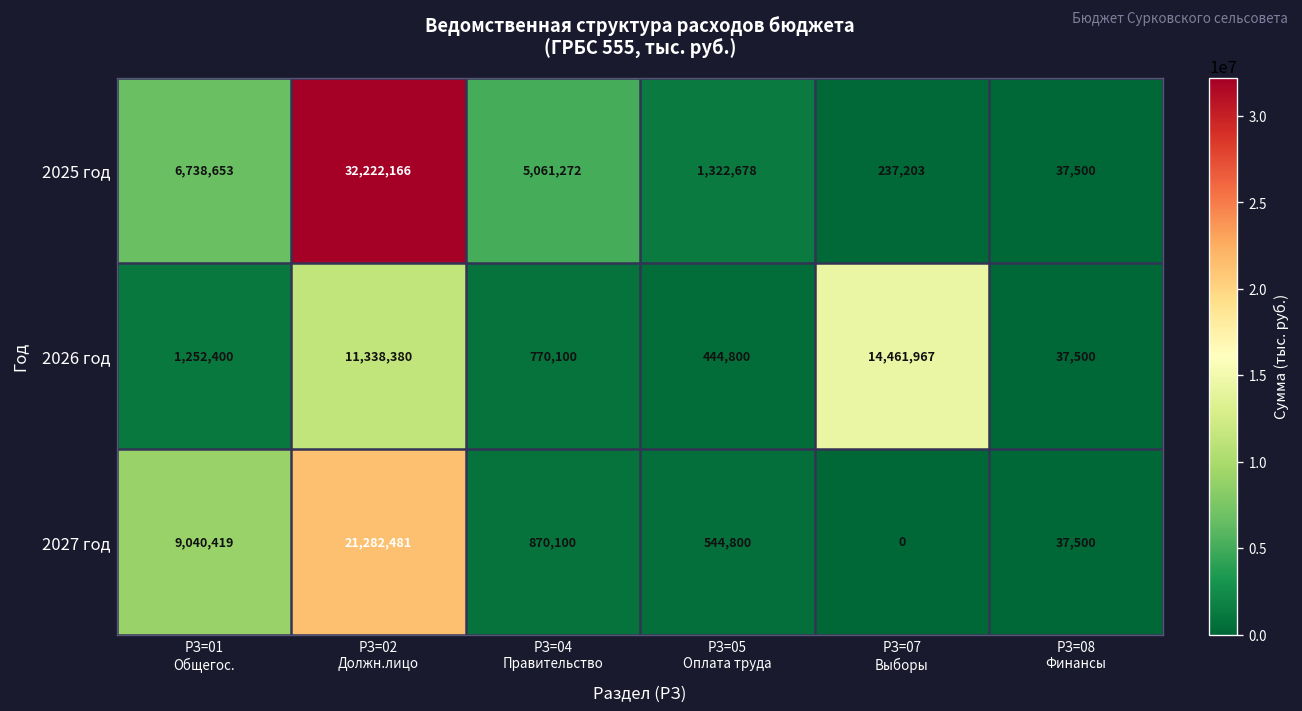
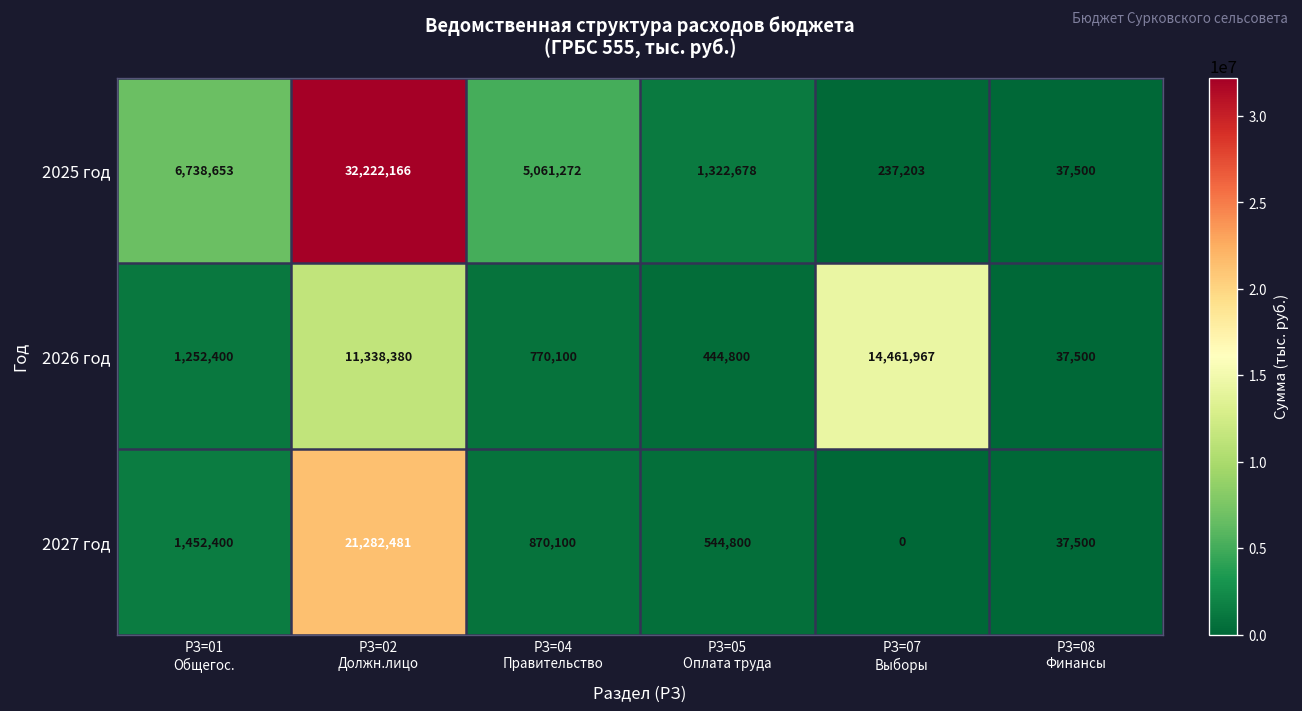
2027 год, РЗ=01 Общегос.: 9,040,419 -> 1,452,400
